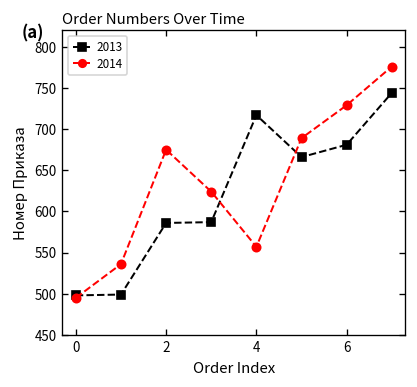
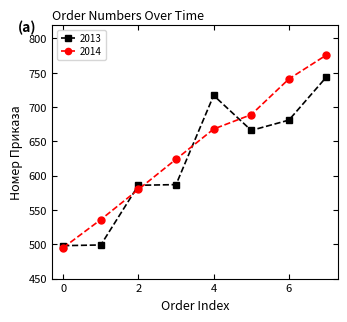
2014, 2: 680 -> 580
2014, 4: 560 -> 670
2014, 6: 730 -> 740
